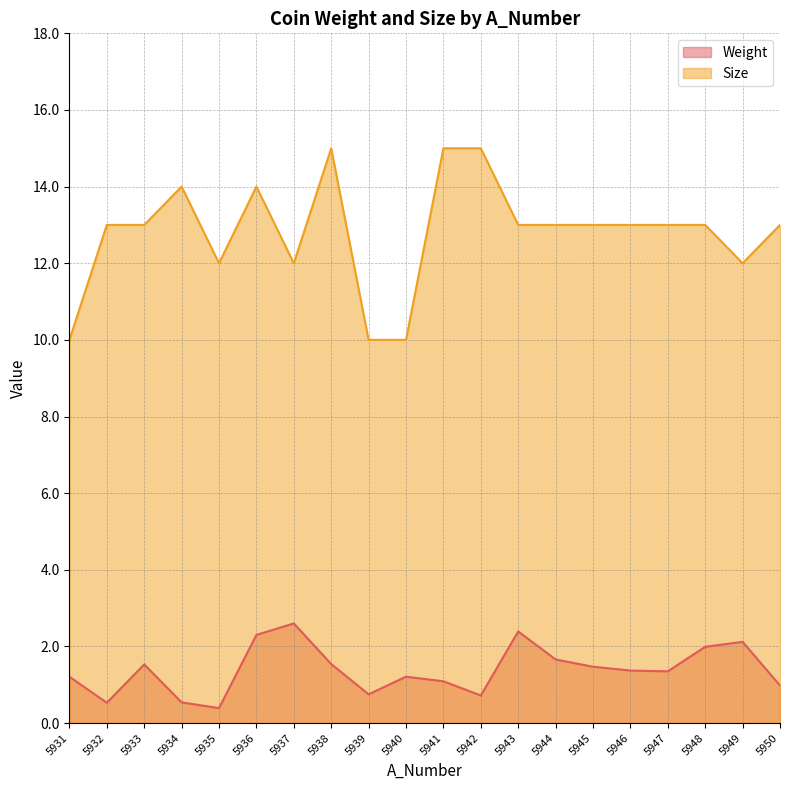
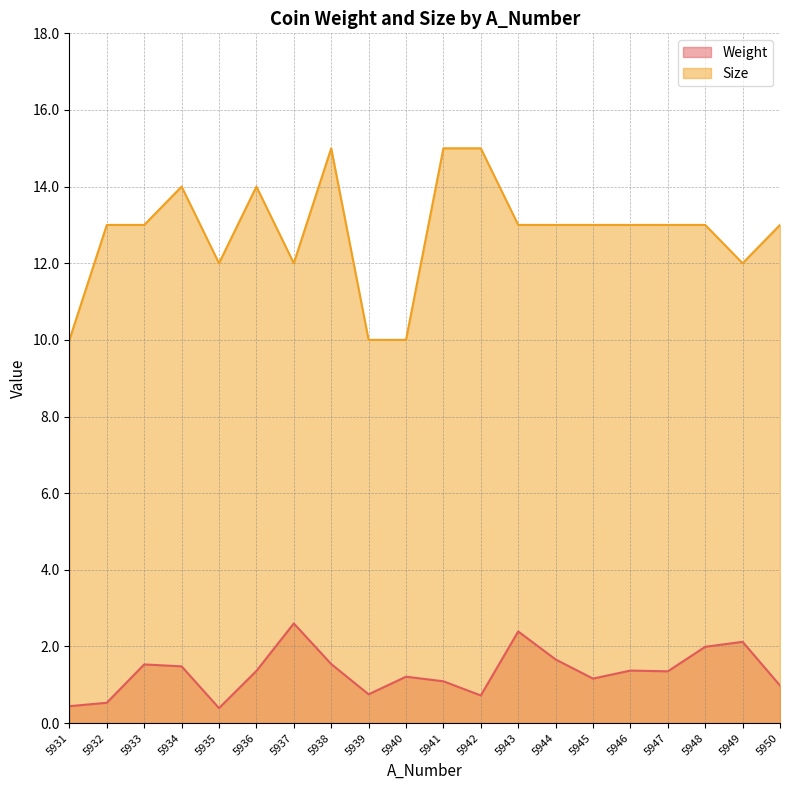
Weight, 5931: 1.2 -> 0.4
Weight, 5934: 0.5 -> 1.5
Weight, 5936: 2.3 -> 1.4
Weight, 5945: 1.5 -> 1.2
